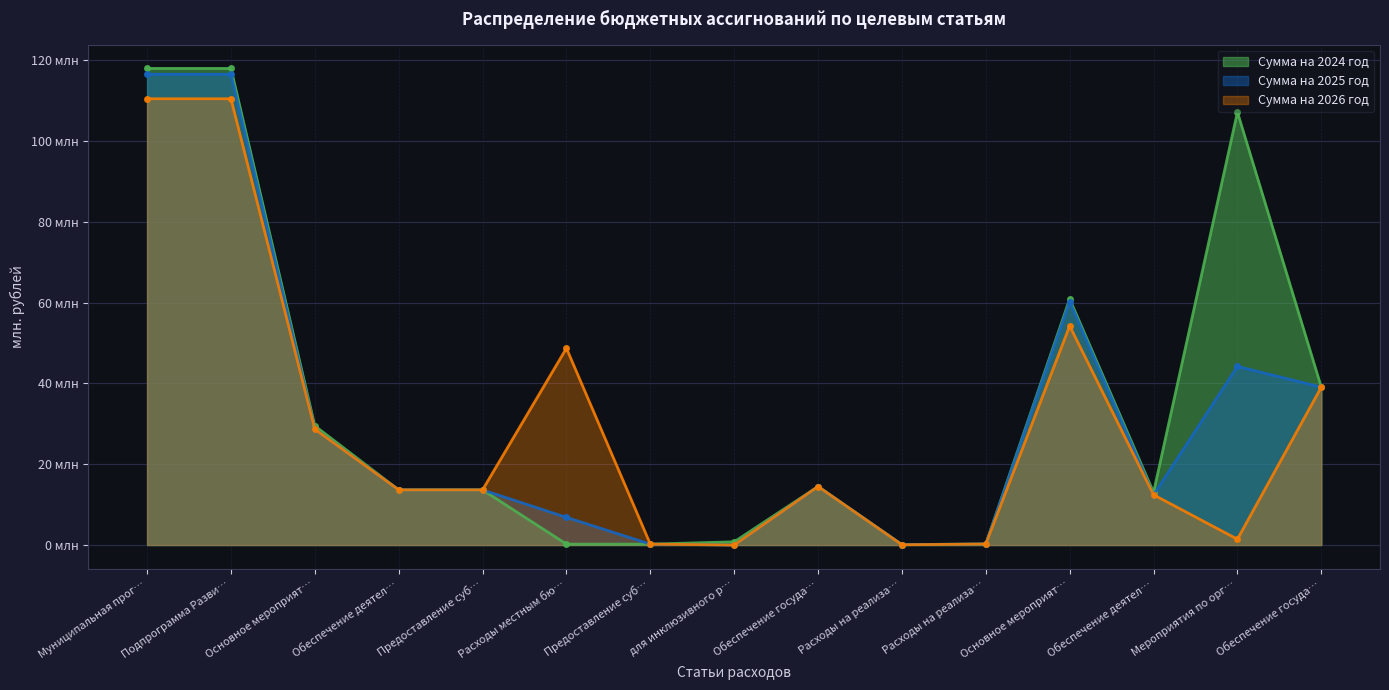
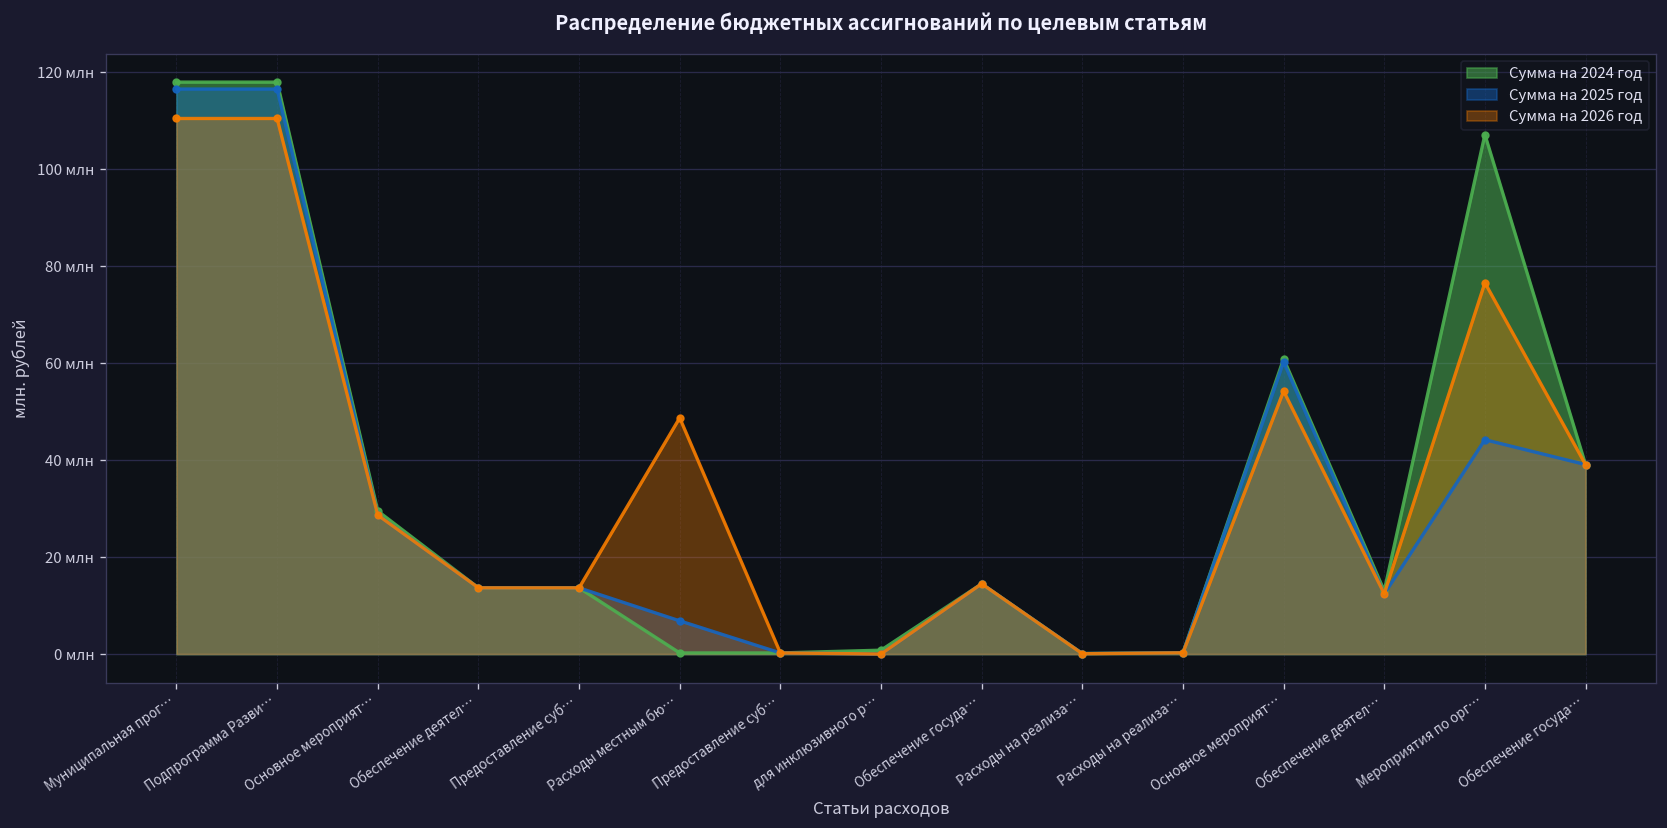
Сумма на 2026 год, Мероприятия по орг…: 1 млн -> 77 млн
